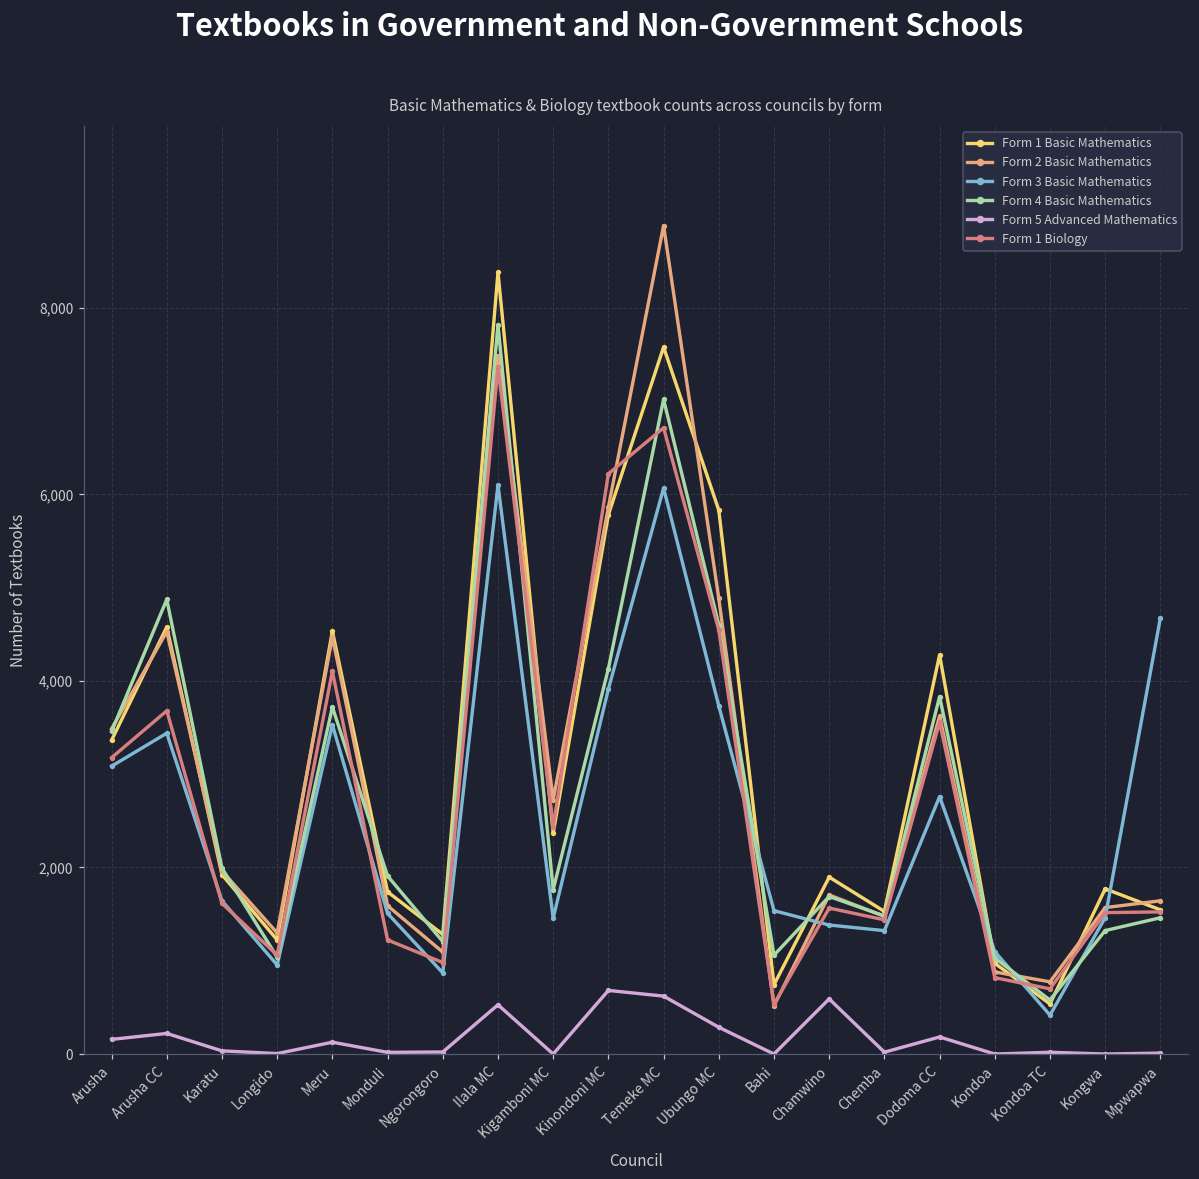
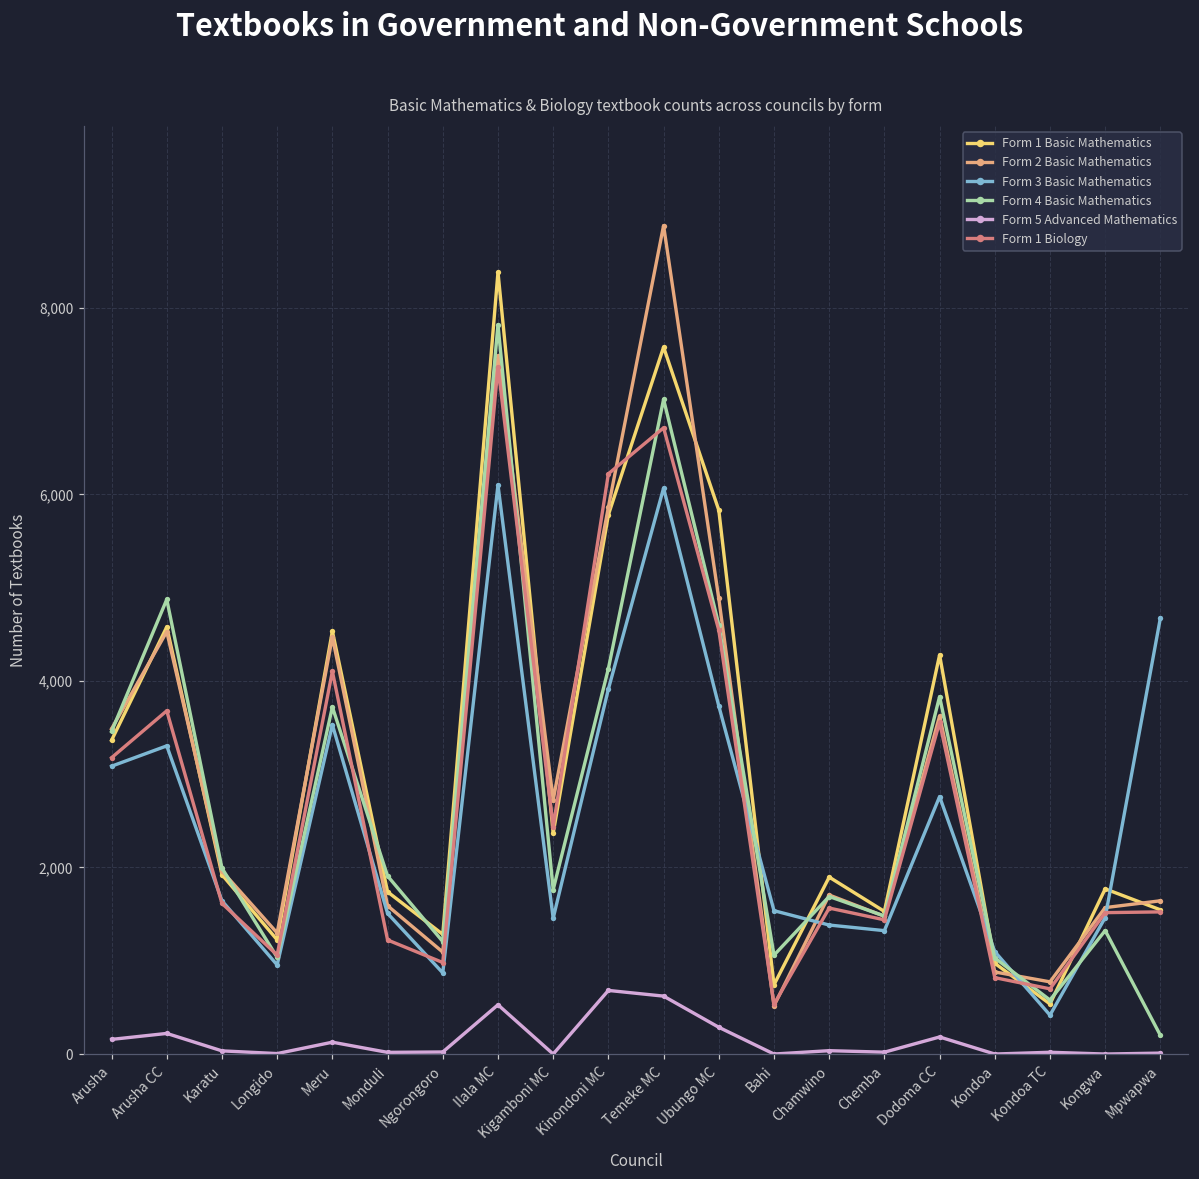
Form 3 Basic Mathematics, Arusha CC: 3,400 -> 3,300
Form 5 Advanced Mathematics, Chamwino: 600 -> 0
Form 4 Basic Mathematics, Mpwapwa: 1,500 -> 200
